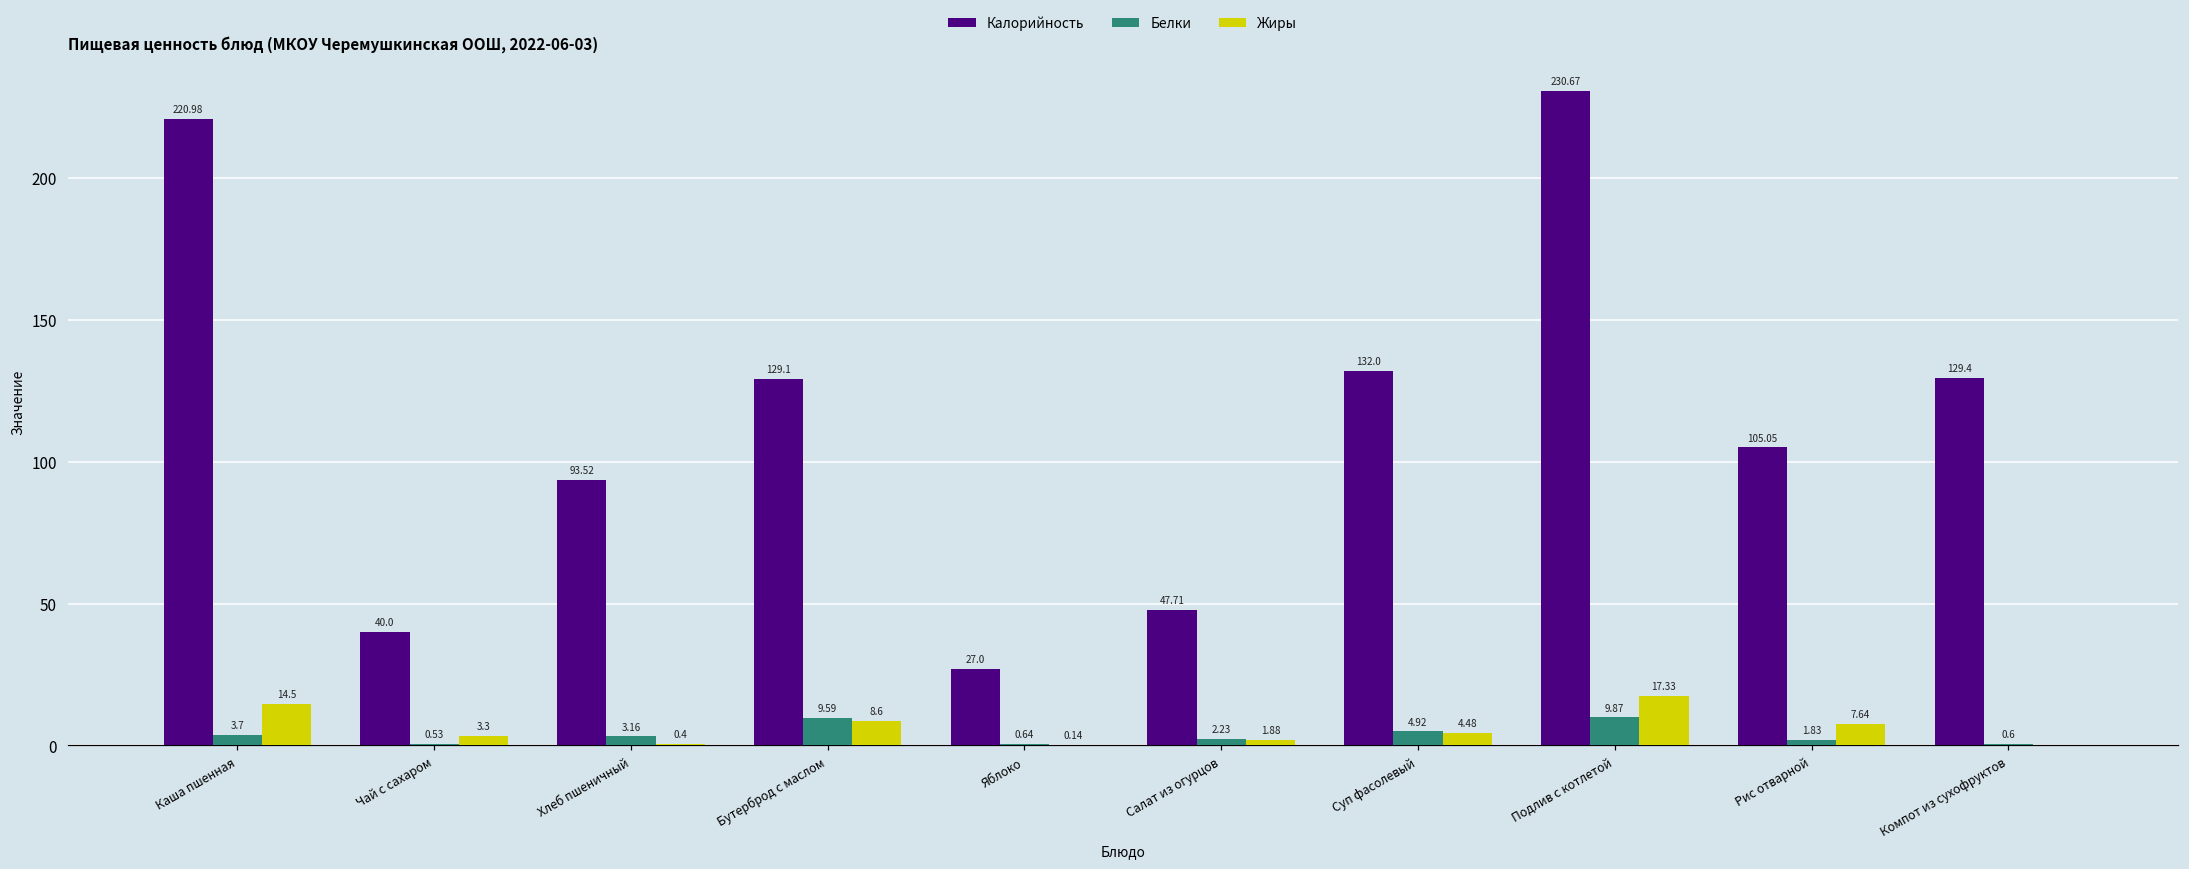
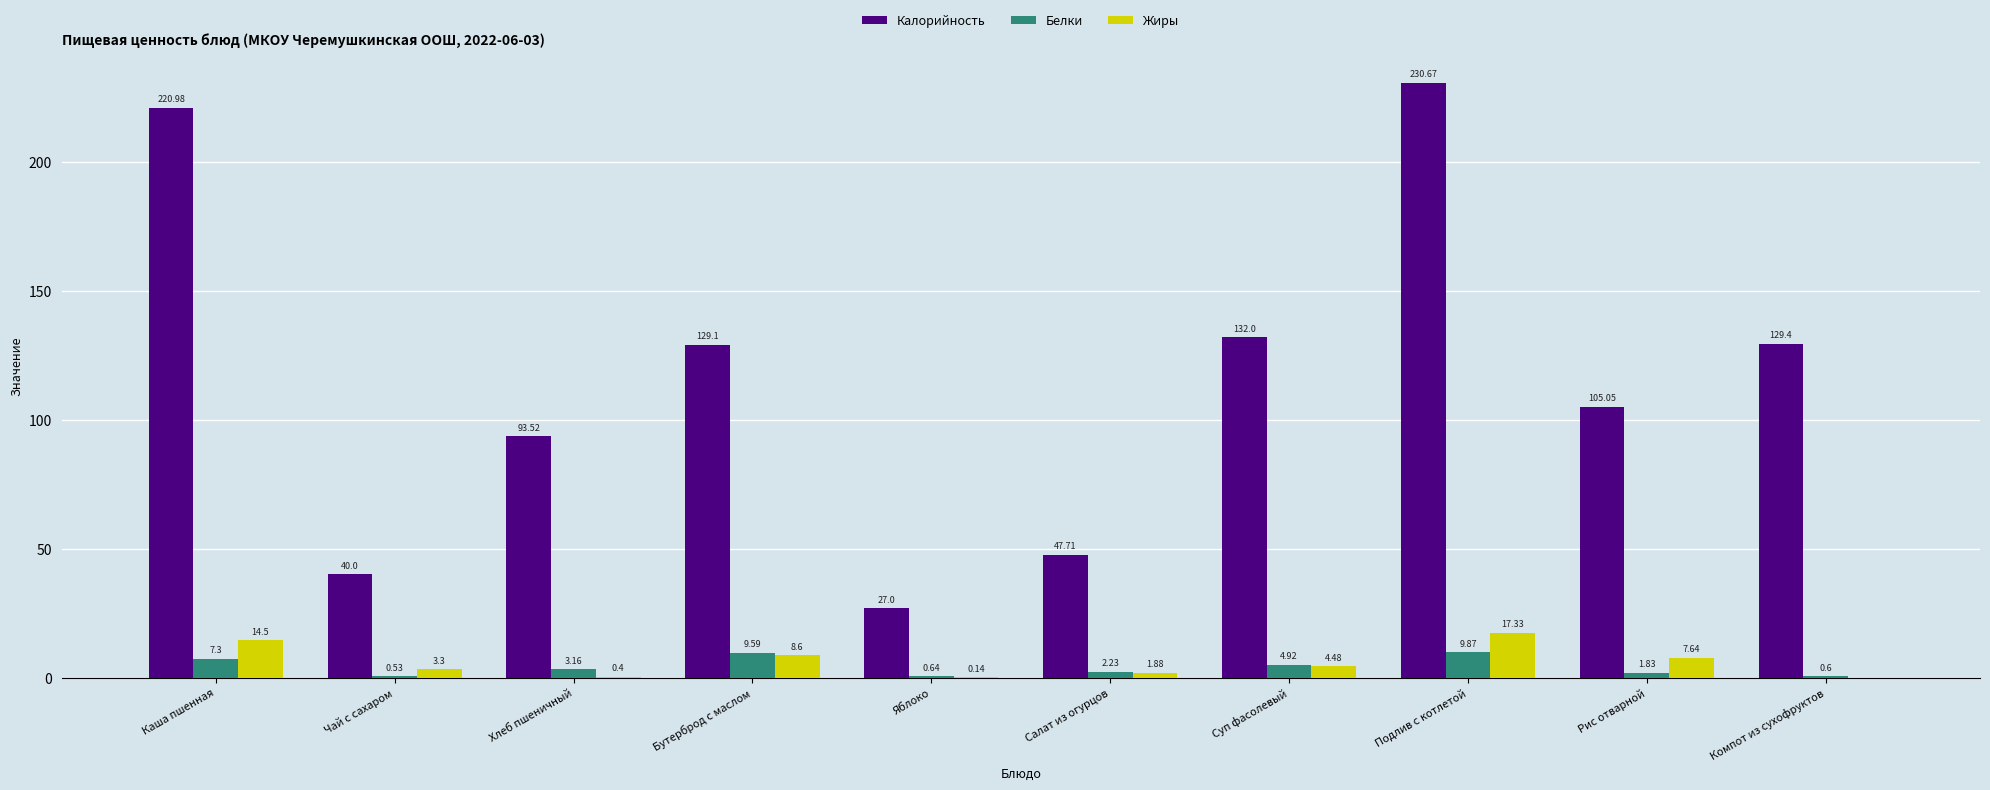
Белки, Каша пшенная: 3.7 -> 7.3
